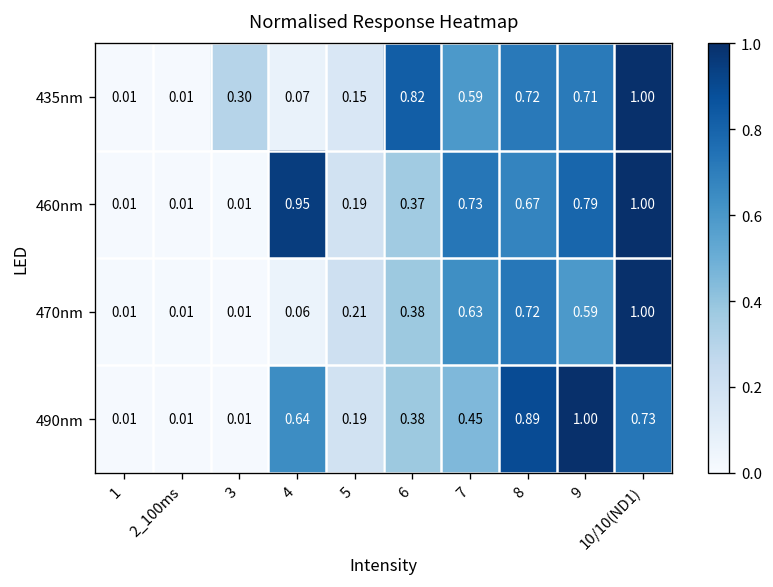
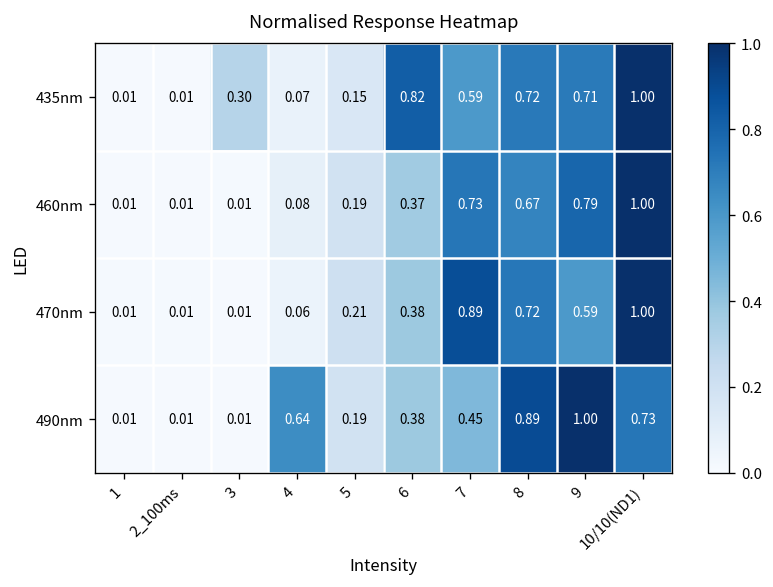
460nm, 4: 0.95 -> 0.08
470nm, 7: 0.63 -> 0.89
